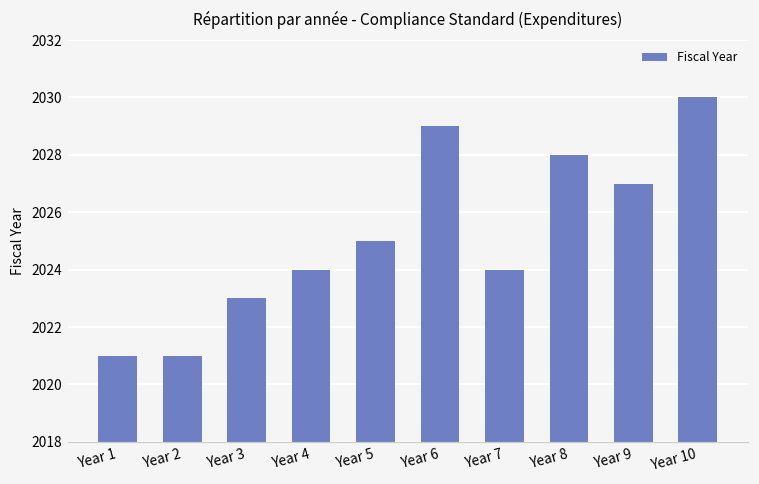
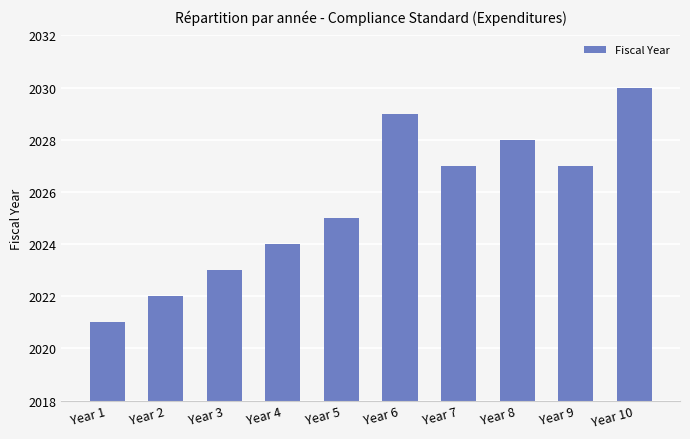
Year 2: 2021 -> 2022
Year 7: 2024 -> 2027
